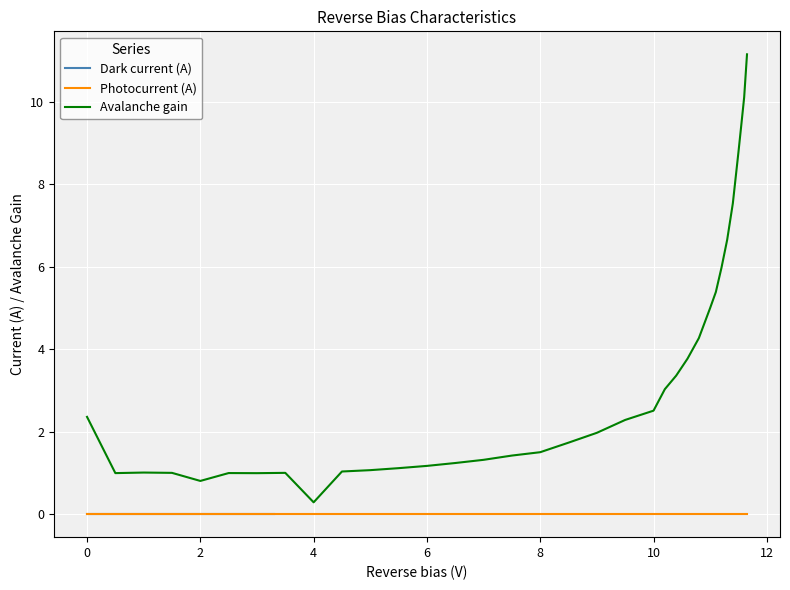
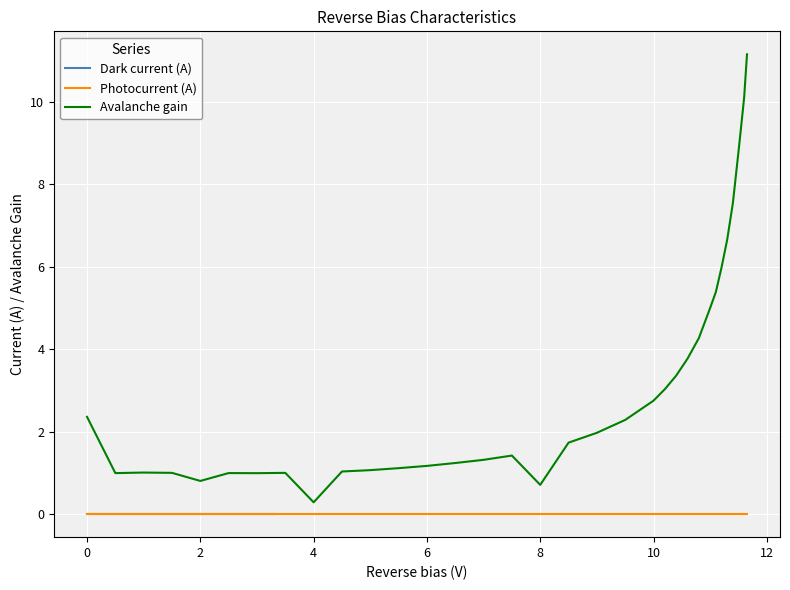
Avalanche gain, 8: 1.5 -> 0.7
Avalanche gain, 10: 2.5 -> 2.8
